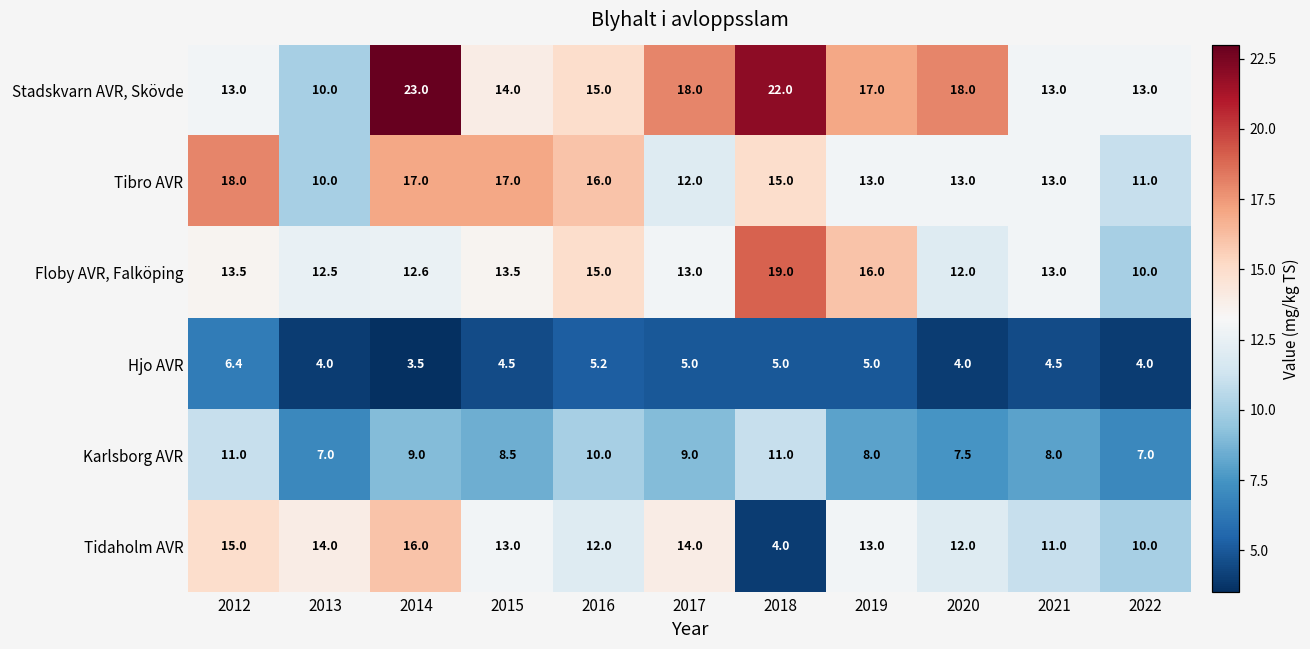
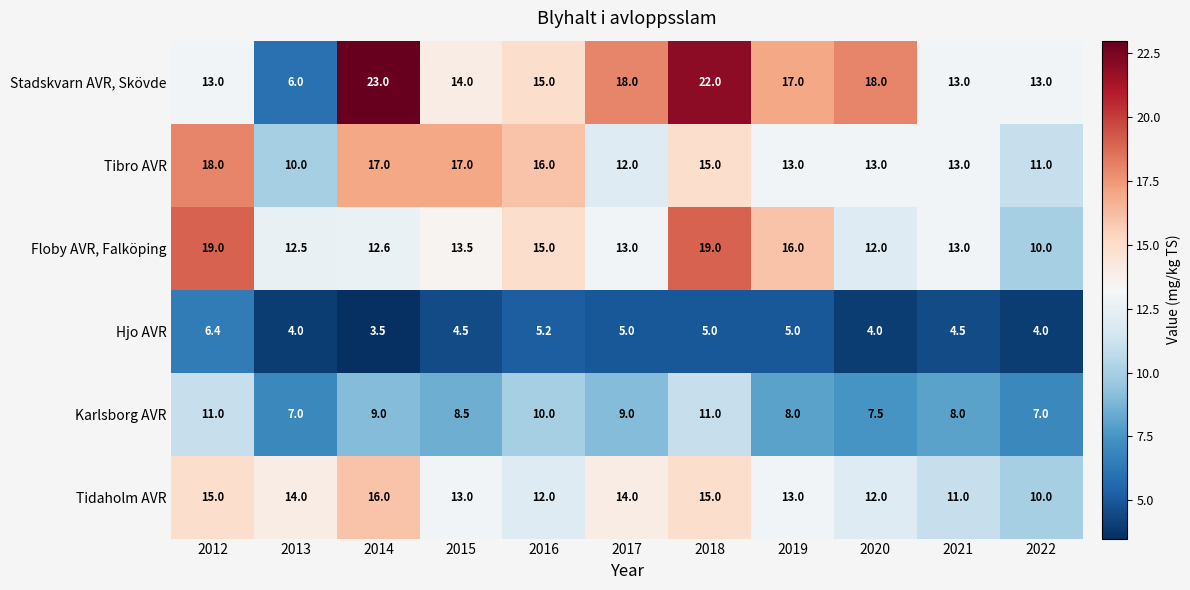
Stadskvarn AVR, Skövde, 2013: 10.0 -> 6.0
Floby AVR, Falköping, 2012: 13.5 -> 19.0
Tidaholm AVR, 2018: 4.0 -> 15.0
